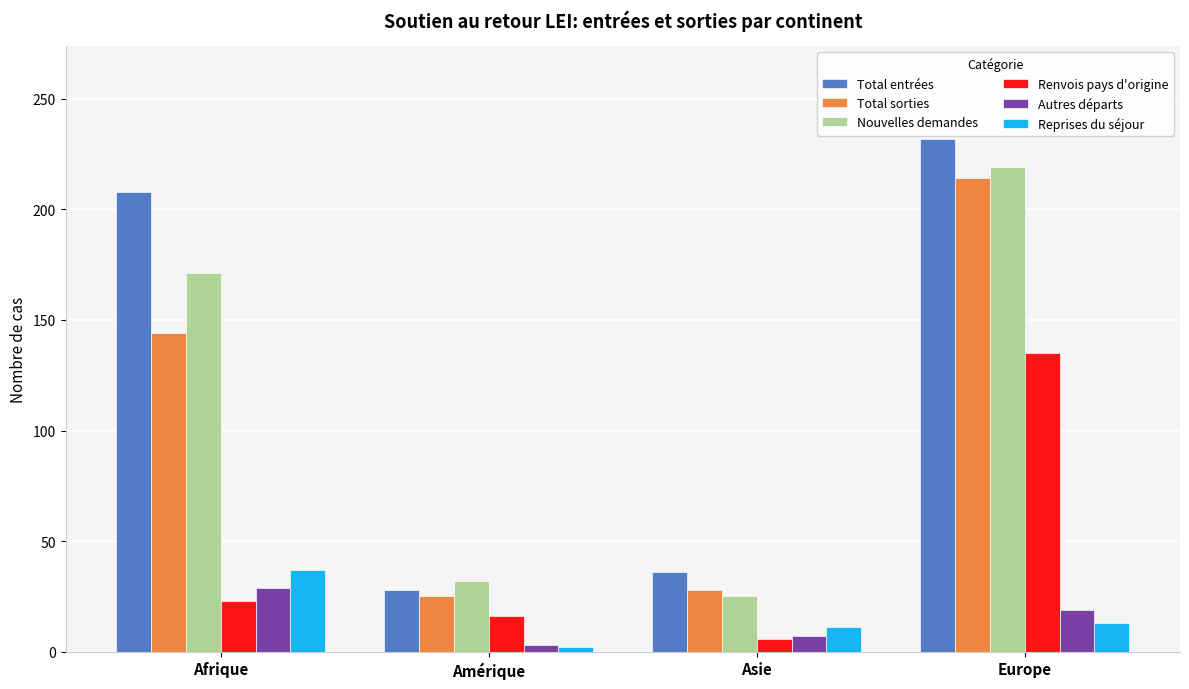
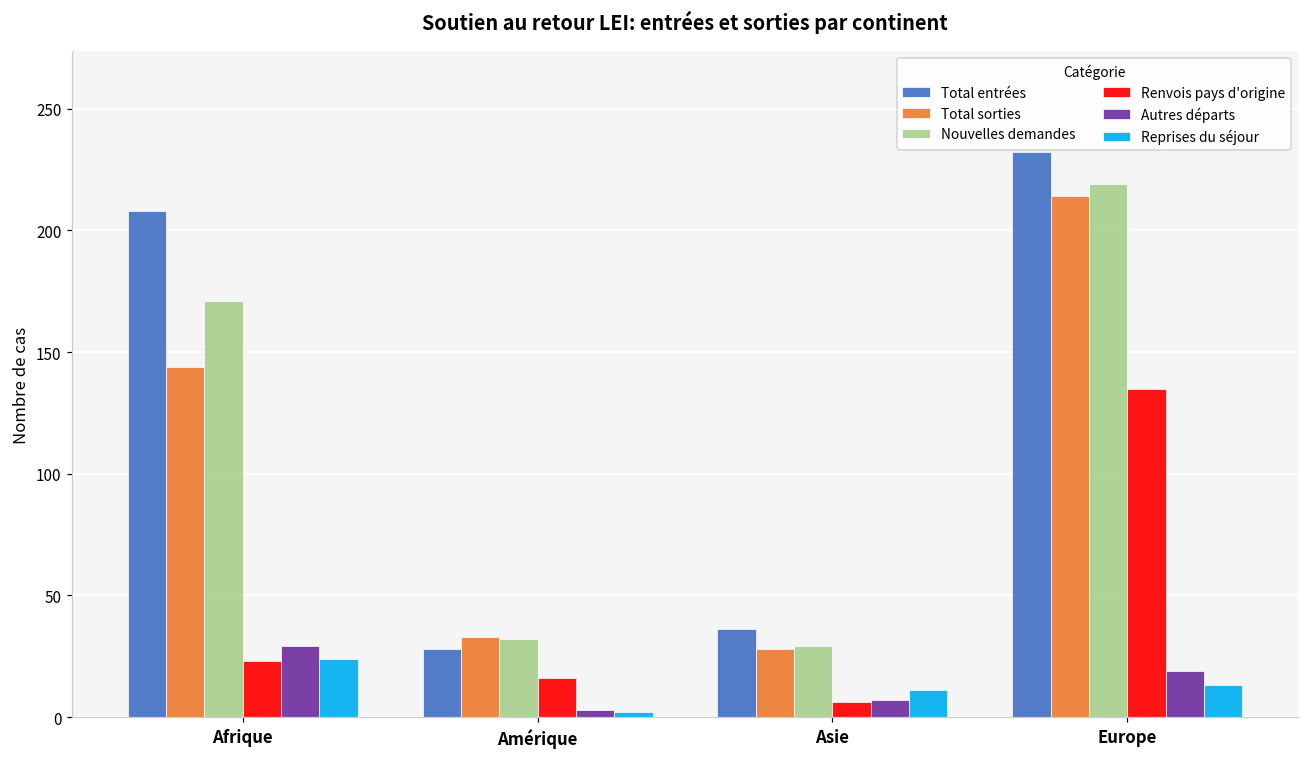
Reprises du séjour, Afrique: 37 -> 24
Total sorties, Amérique: 25 -> 33
Nouvelles demandes, Asie: 25 -> 29
